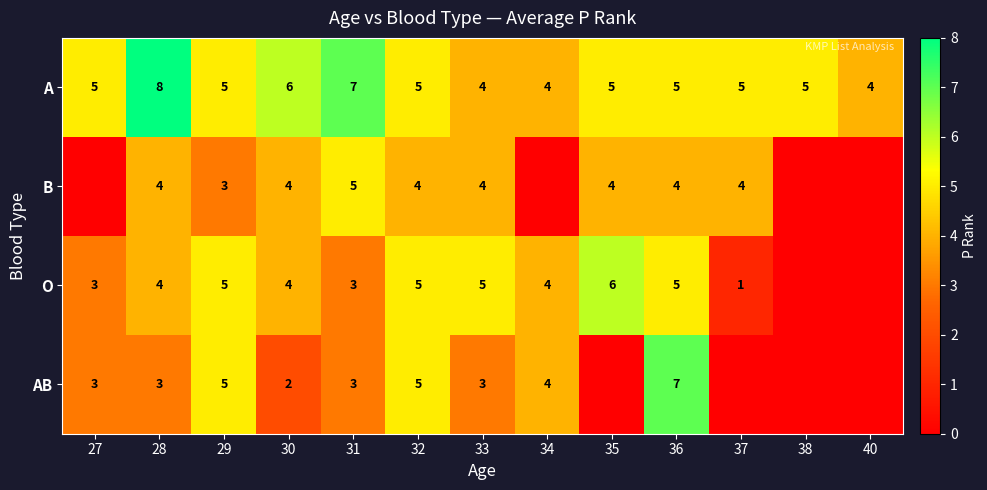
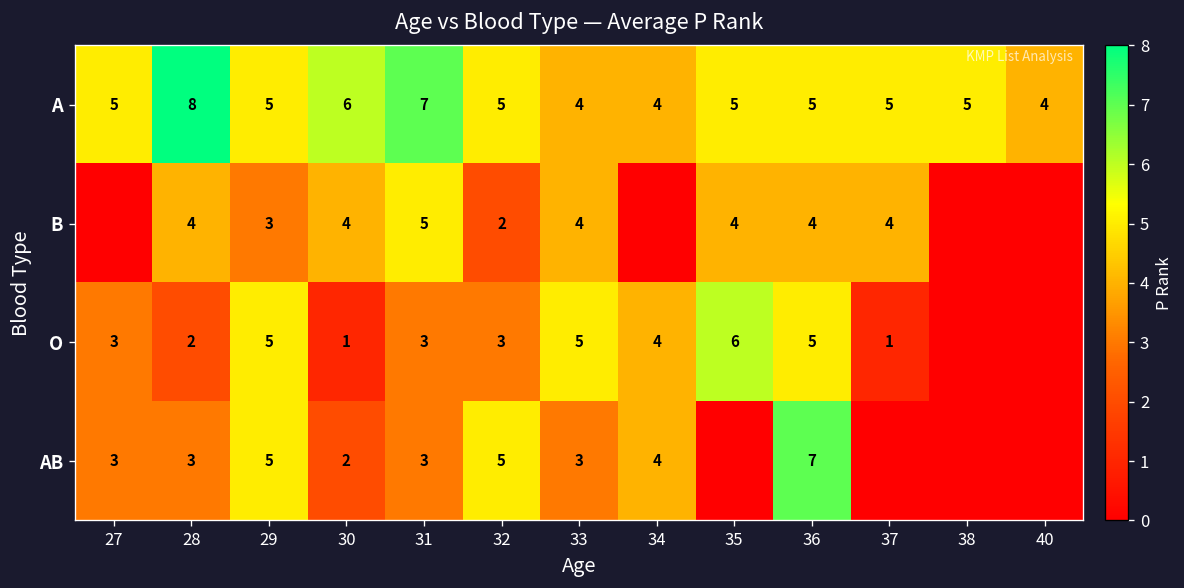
B, 32: 4 -> 2
O, 28: 4 -> 2
O, 30: 4 -> 1
O, 32: 5 -> 3
